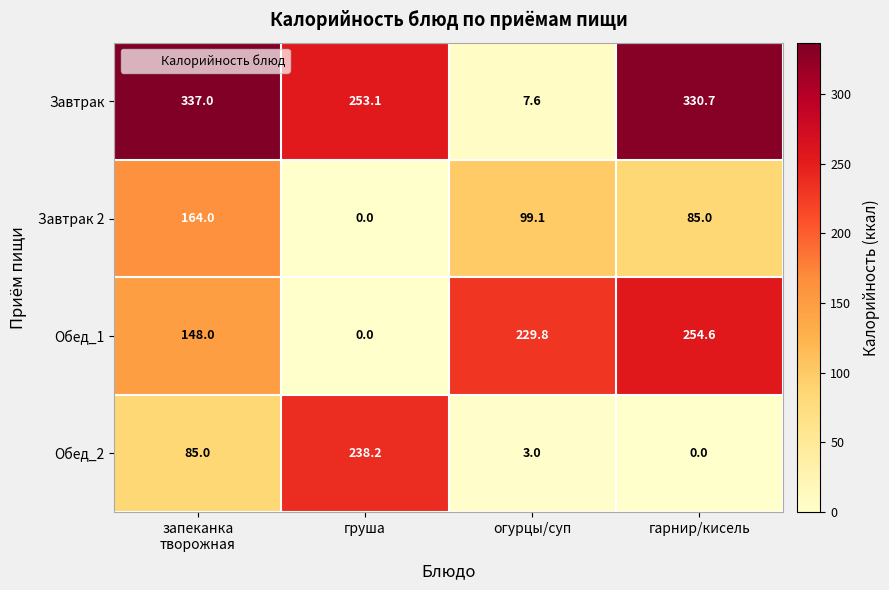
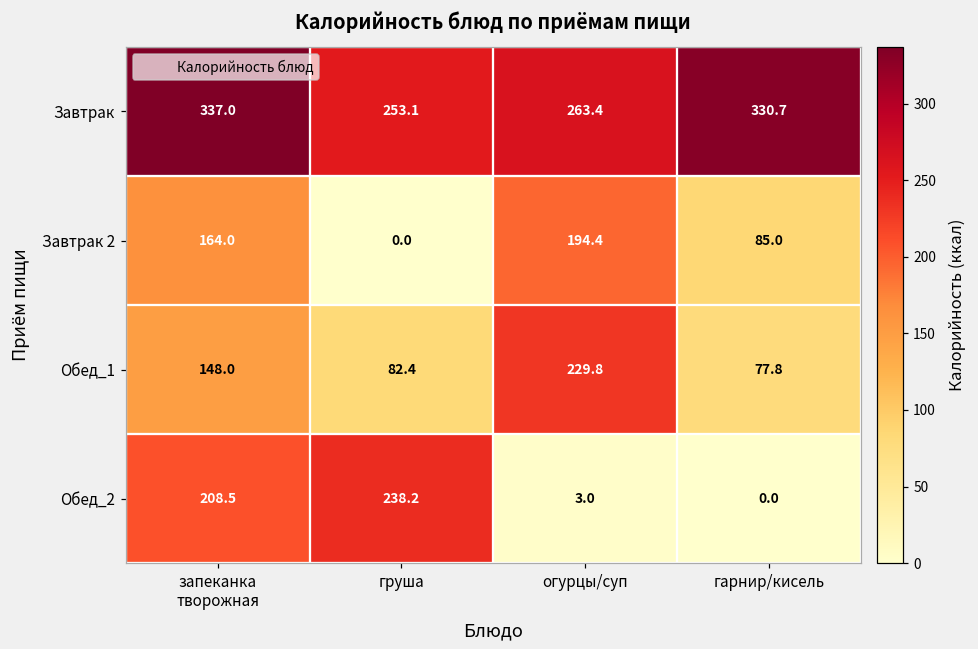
Завтрак, огурцы/суп: 7.6 -> 263.4
Завтрак 2, огурцы/суп: 99.1 -> 194.4
Обед_1, груша: 0.0 -> 82.4
Обед_1, гарнир/кисель: 254.6 -> 77.8
Обед_2, запеканка творожная: 85.0 -> 208.5
